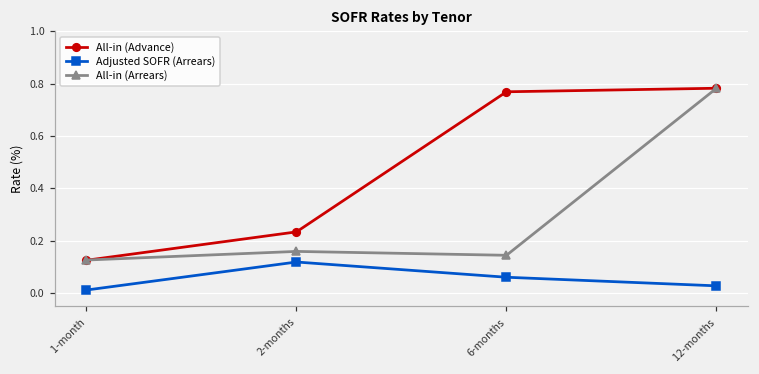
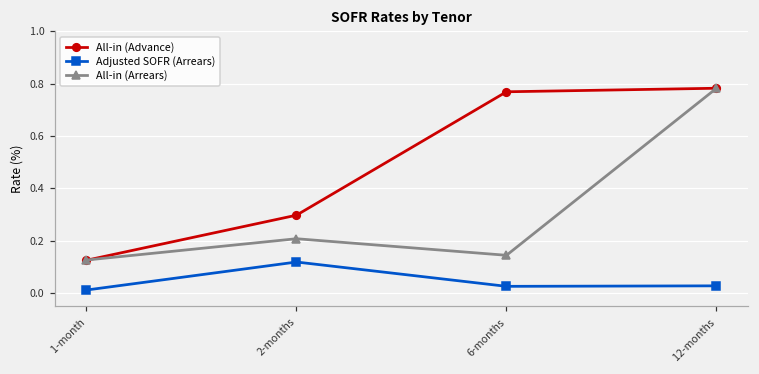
All-in (Advance), 2-months: 0.23 -> 0.30
All-in (Arrears), 2-months: 0.16 -> 0.21
Adjusted SOFR (Arrears), 6-months: 0.06 -> 0.03
